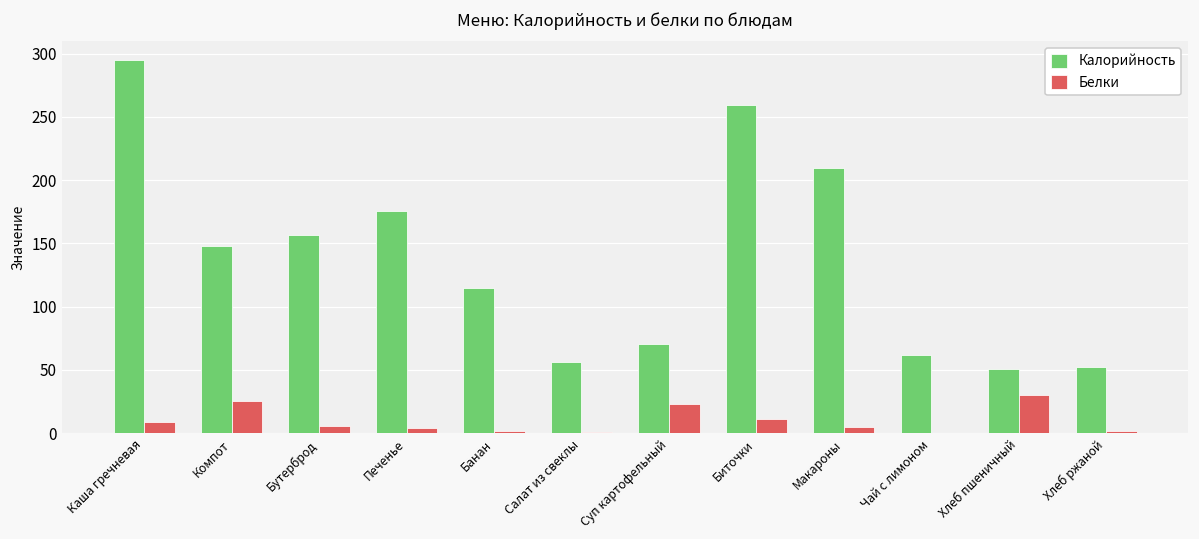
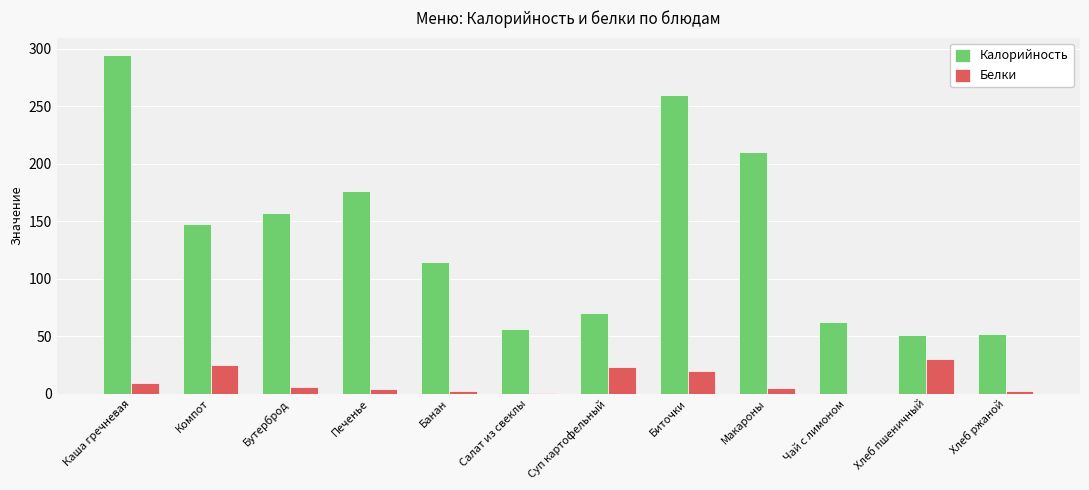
Белки, Биточки: 11 -> 20
